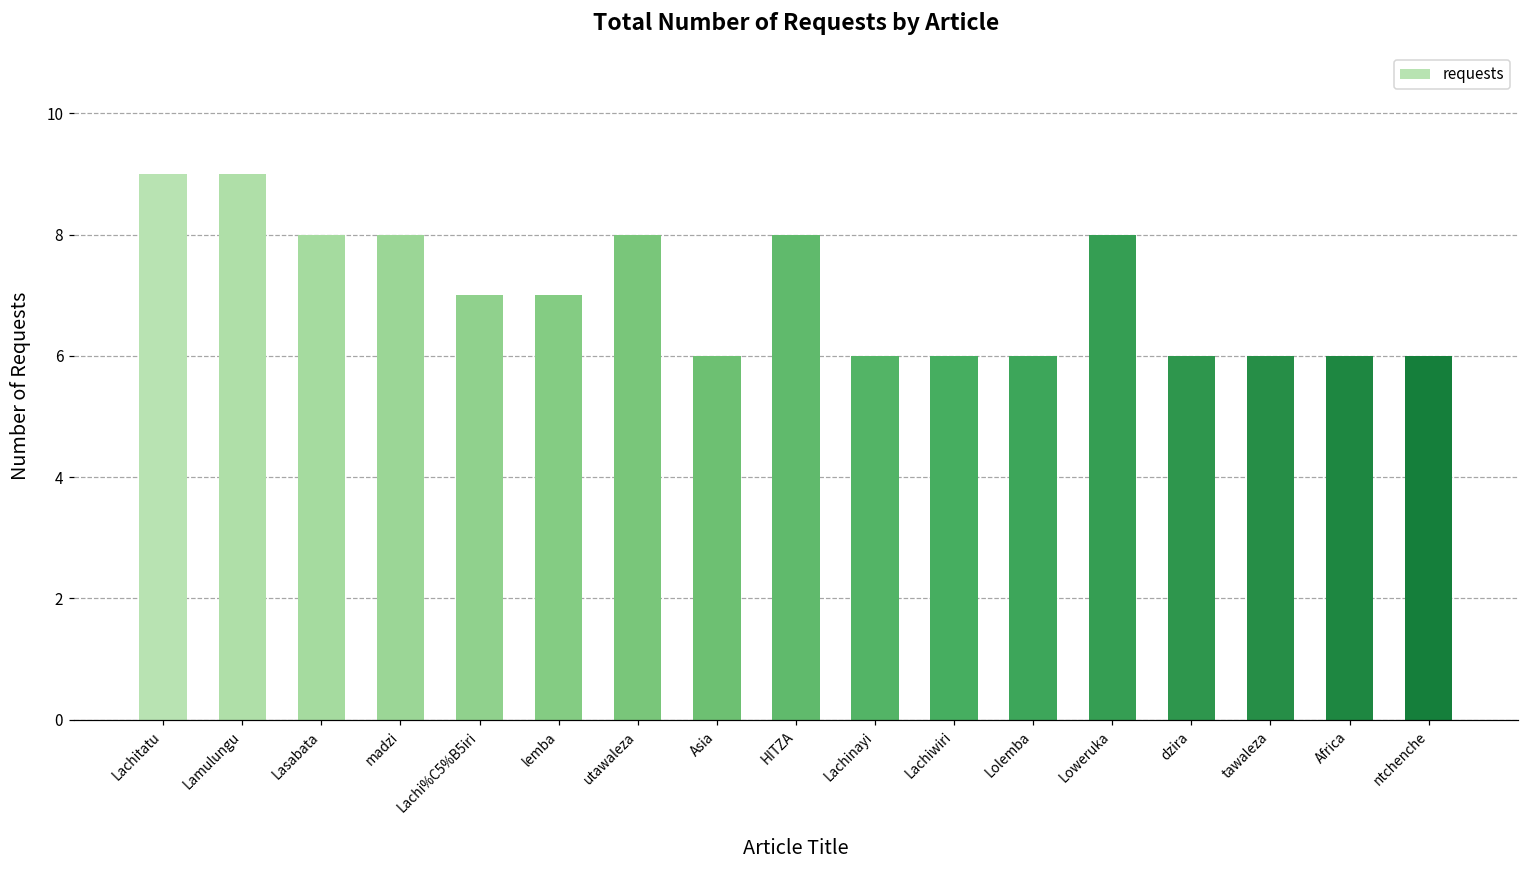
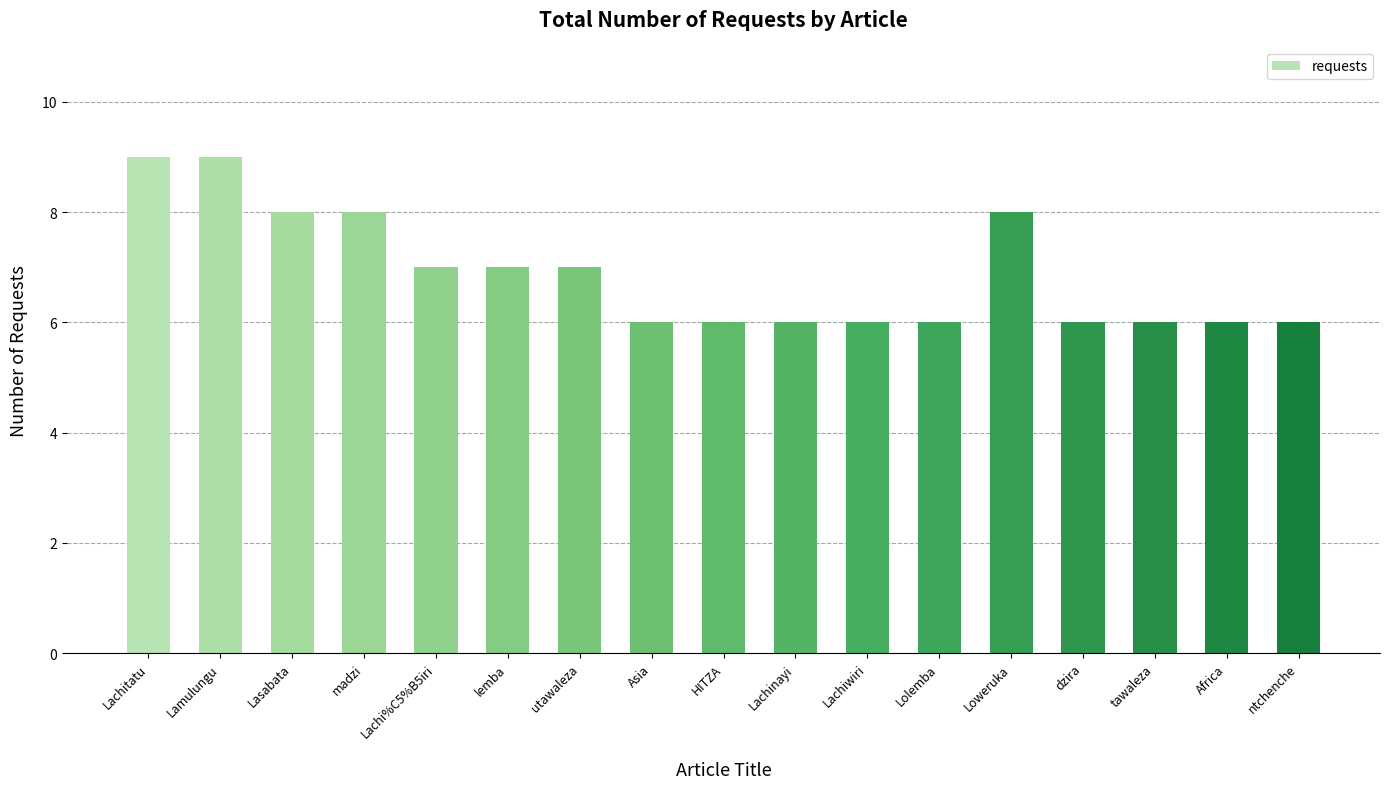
utawaleza: 8 -> 7
HITZA: 8 -> 6
